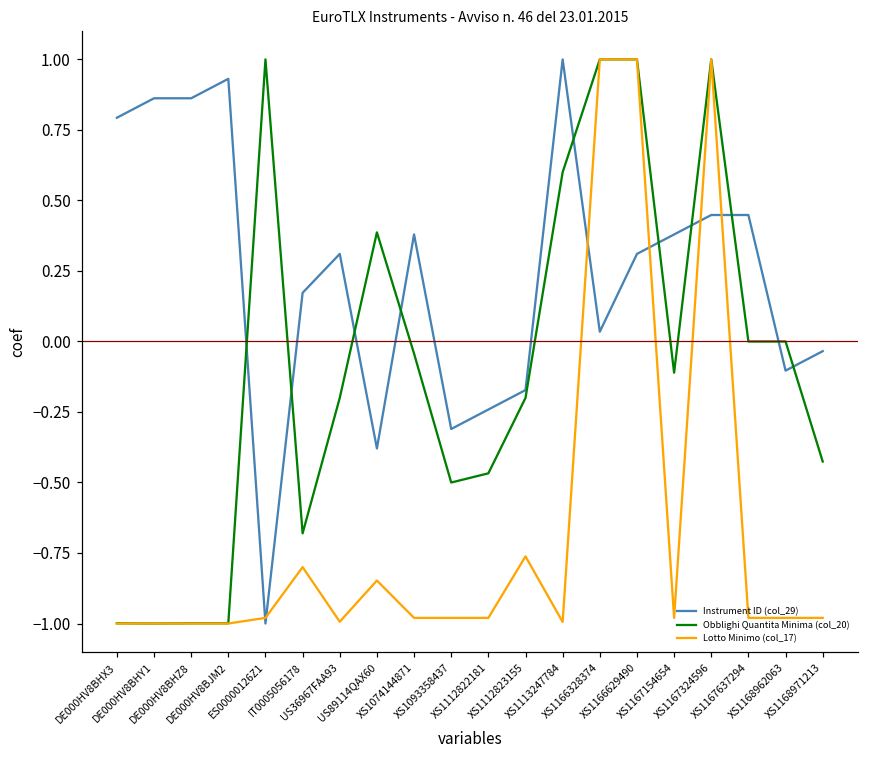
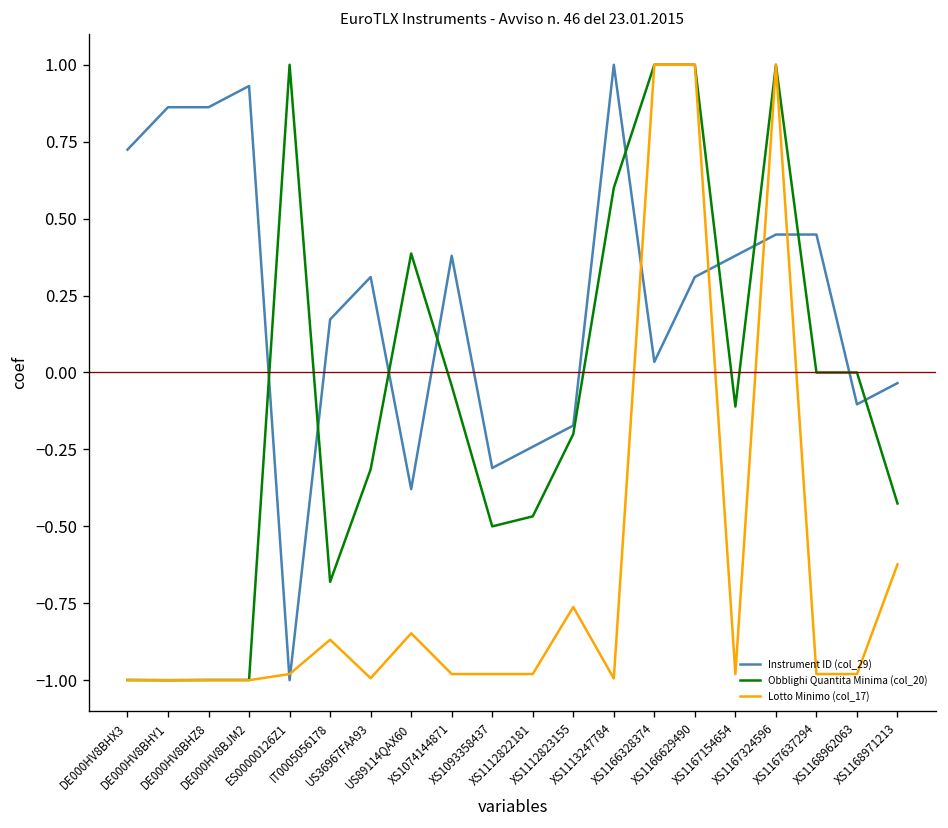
Instrument ID (col_29), DE000HV8BHX3: 0.79 -> 0.72
Lotto Minimo (col_17), IT0005056178: -0.80 -> -0.87
Obblighi Quantita Minima (col_20), US36967FAA93: -0.20 -> -0.31
Lotto Minimo (col_17), XS1168971213: -0.98 -> -0.62
